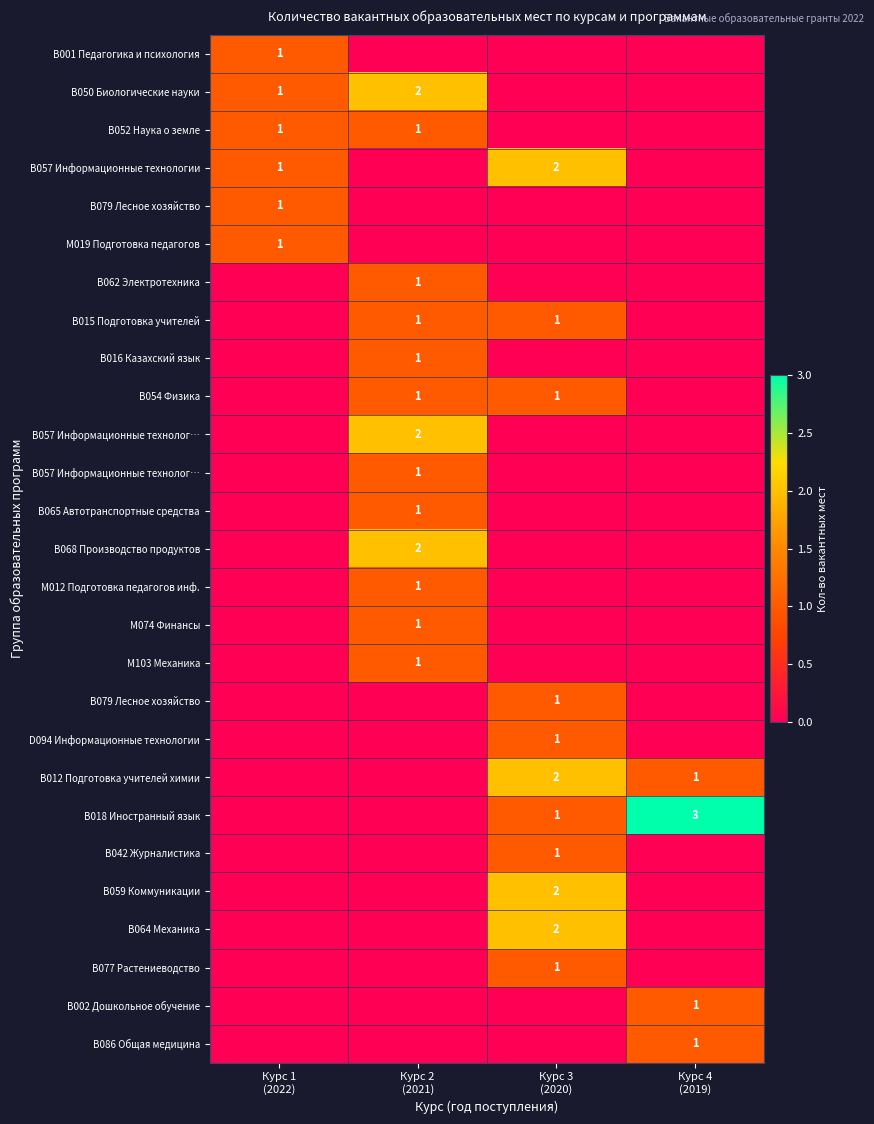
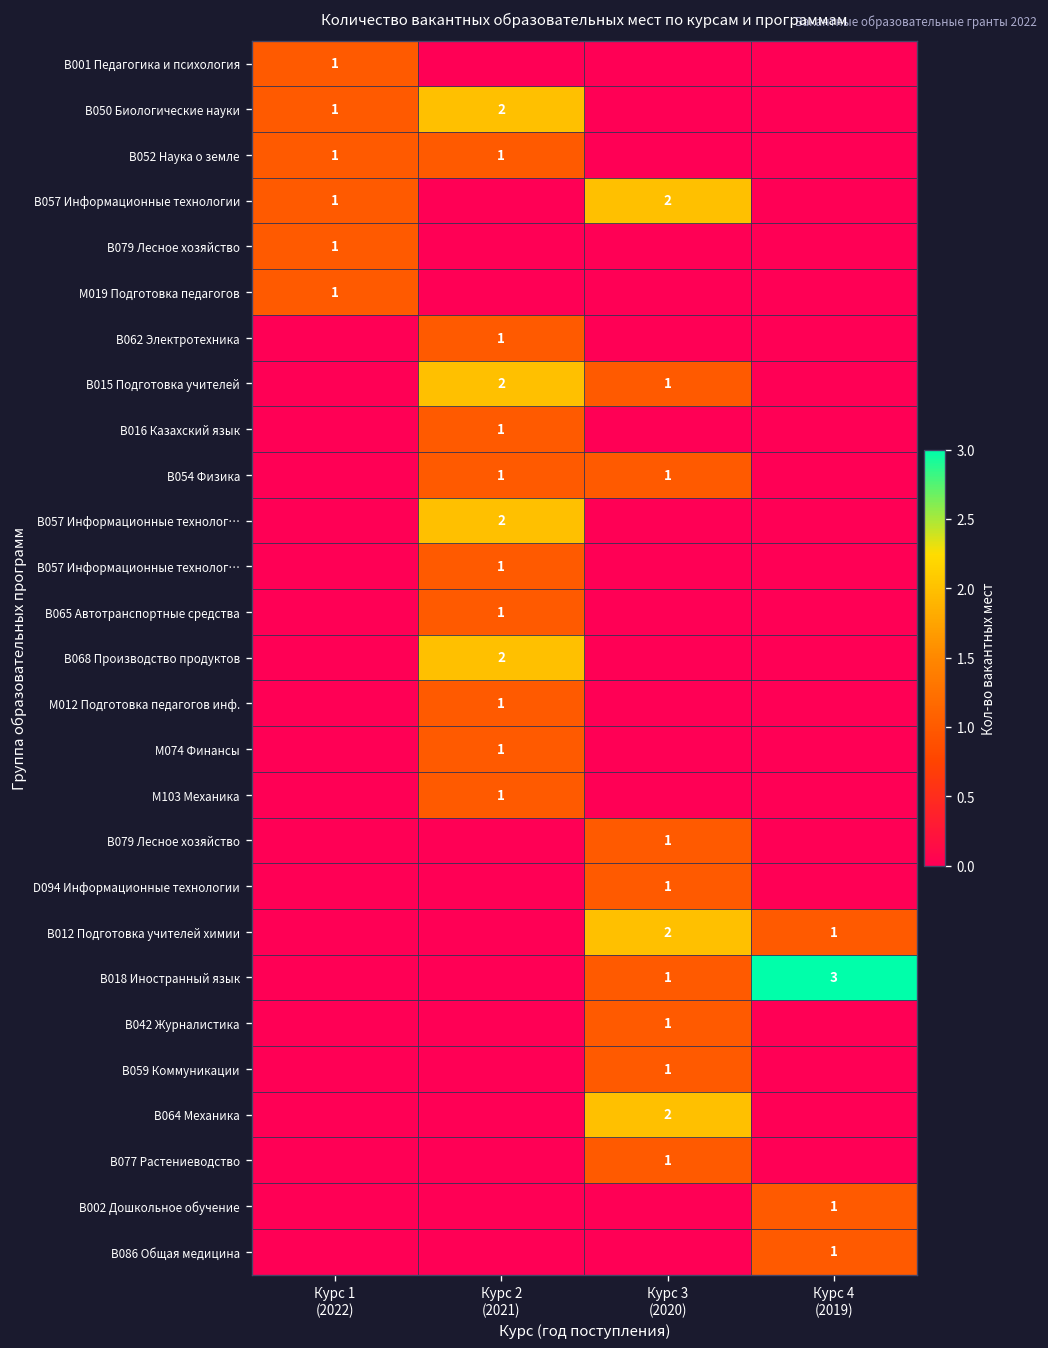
В015 Подготовка учителей, Курс 2 (2021): 1 -> 2
В059 Коммуникации, Курс 3 (2020): 2 -> 1
